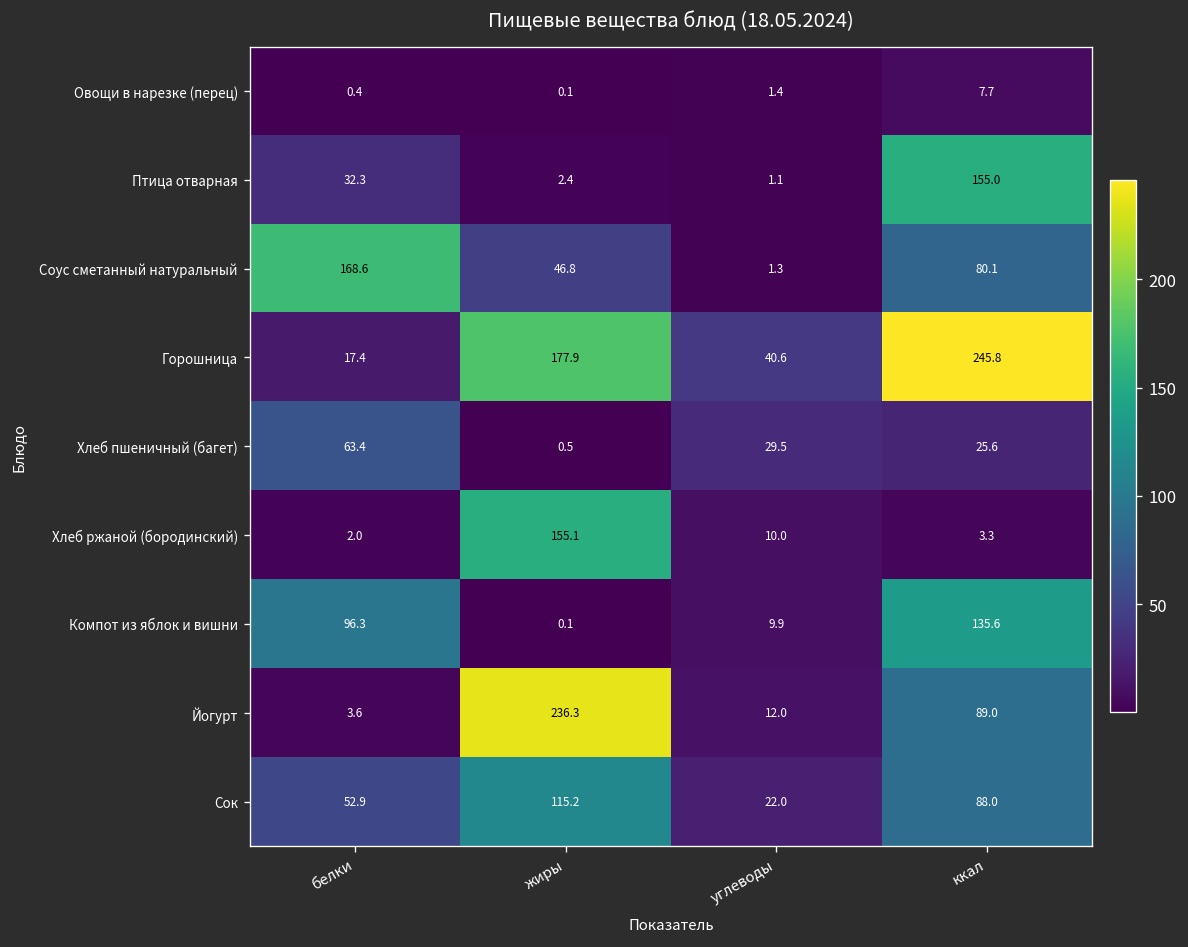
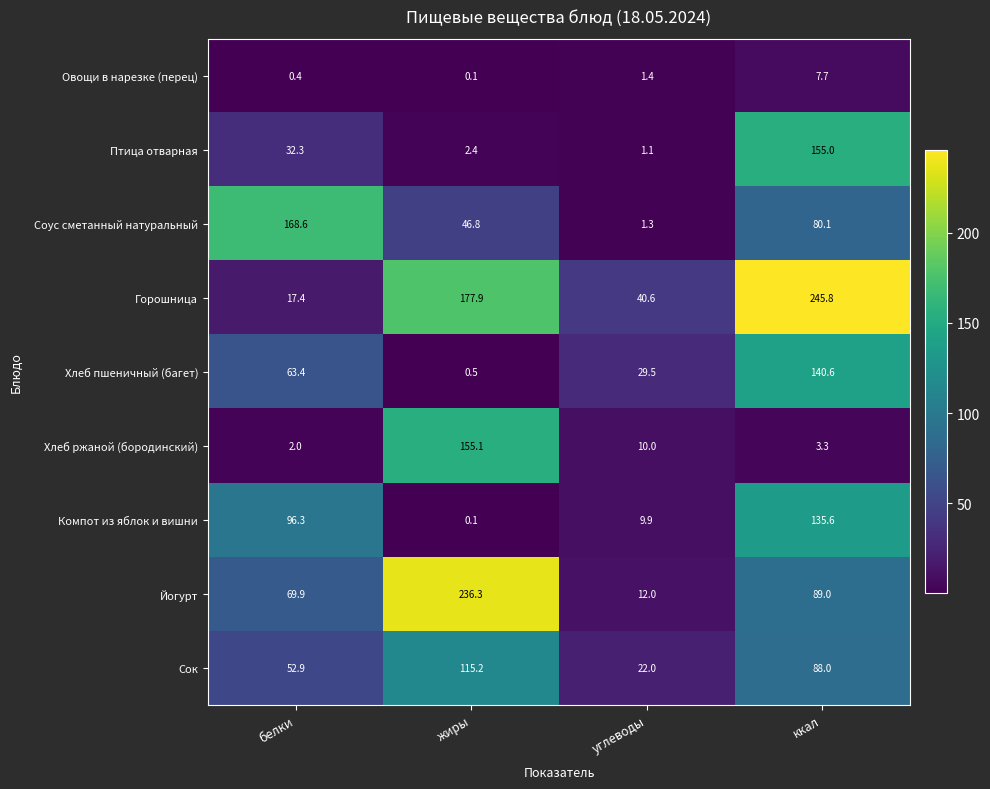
Хлеб пшеничный (багет), ккал: 25.6 -> 140.6
Йогурт, белки: 3.6 -> 69.9
